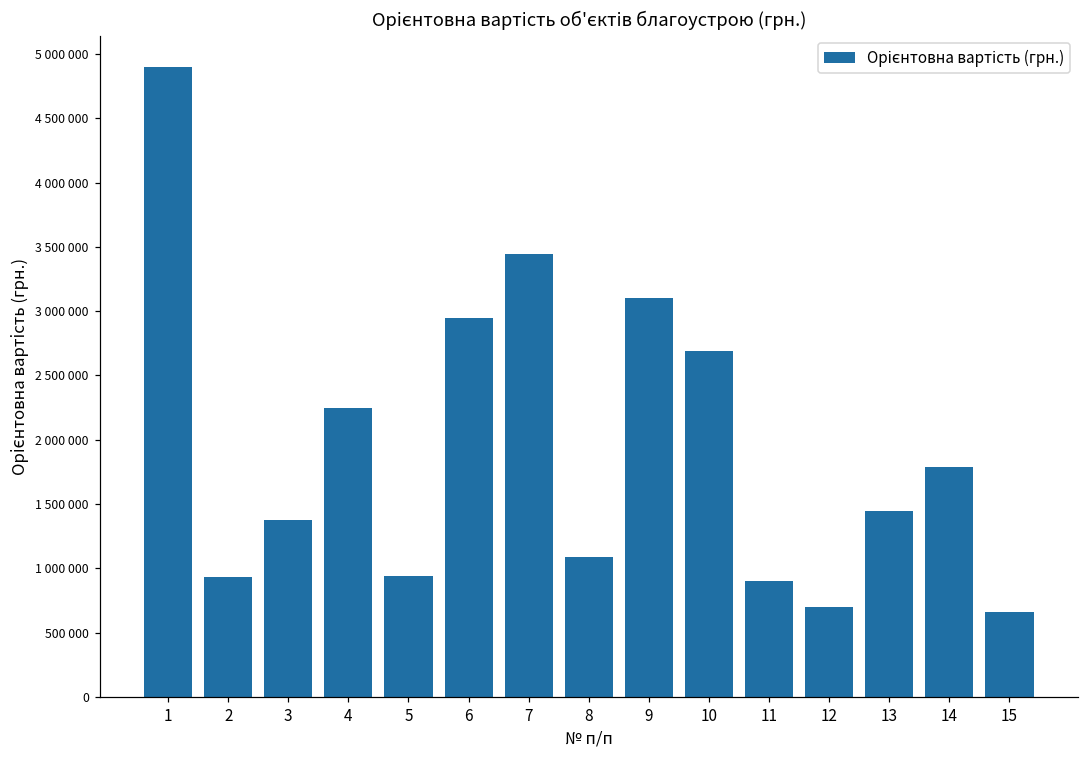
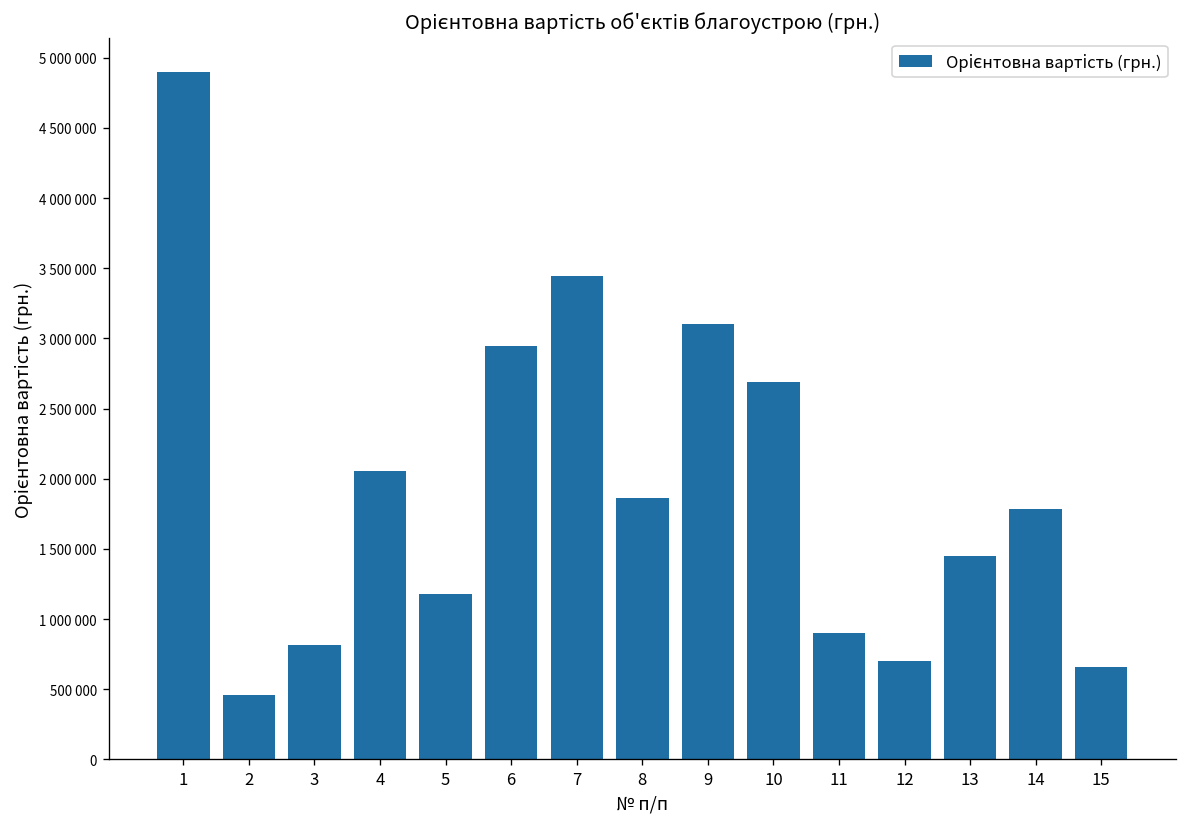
2: 930000 -> 460000
3: 1380000 -> 810000
4: 2250000 -> 2050000
5: 940000 -> 1180000
8: 1090000 -> 1870000
